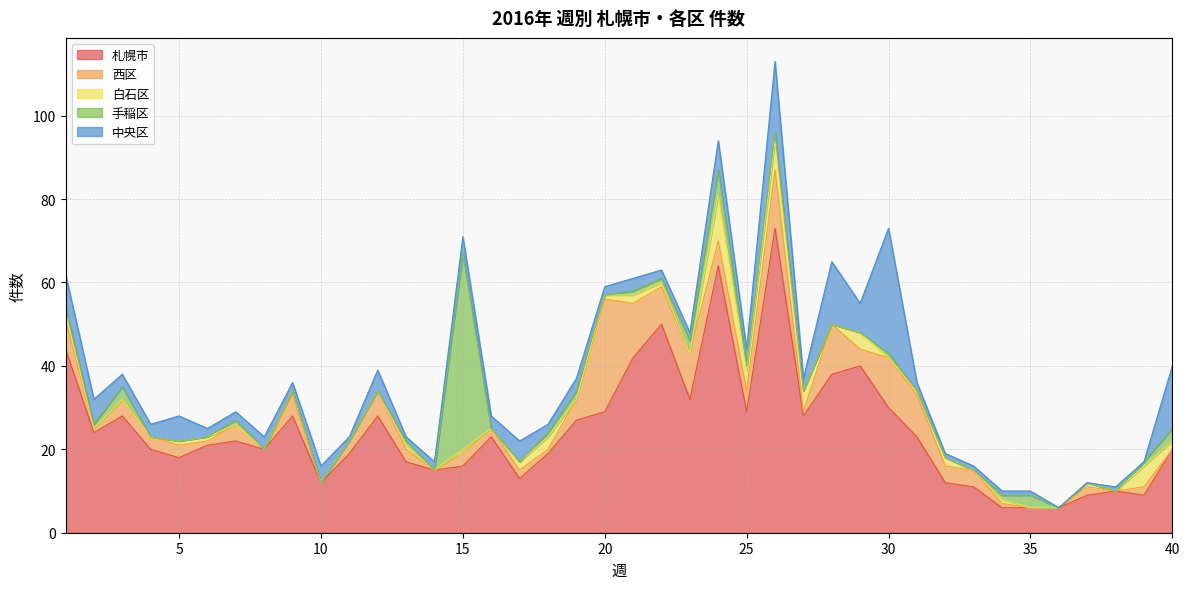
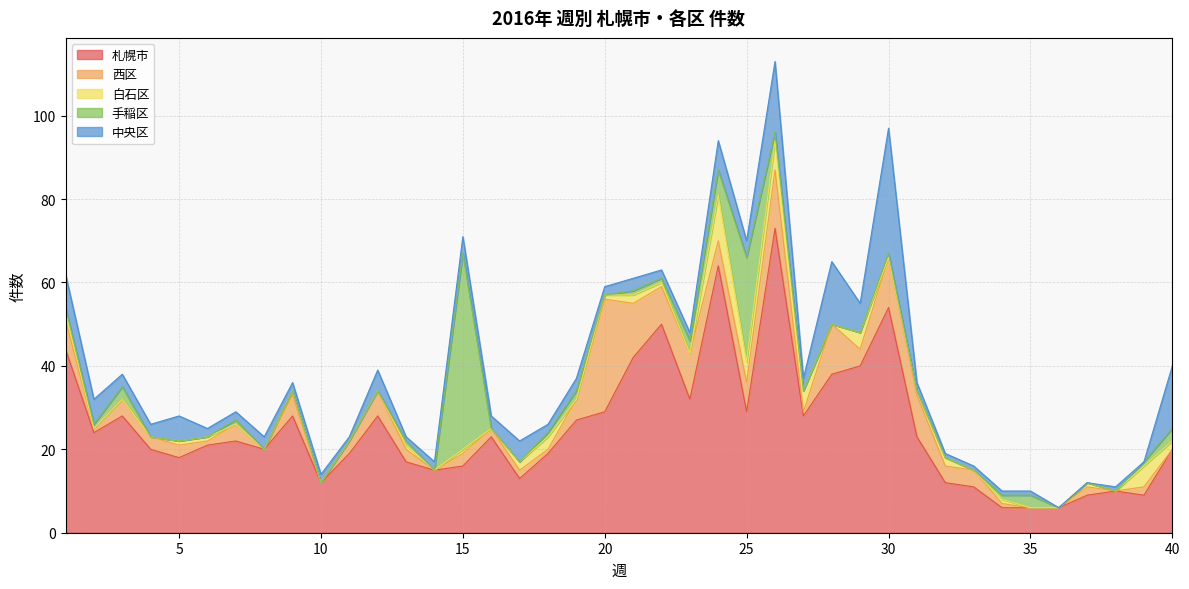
中央区, 10: 4 -> 2
西区, 25: 5 -> 7
手稲区, 25: 1 -> 25
札幌市, 30: 30 -> 54
